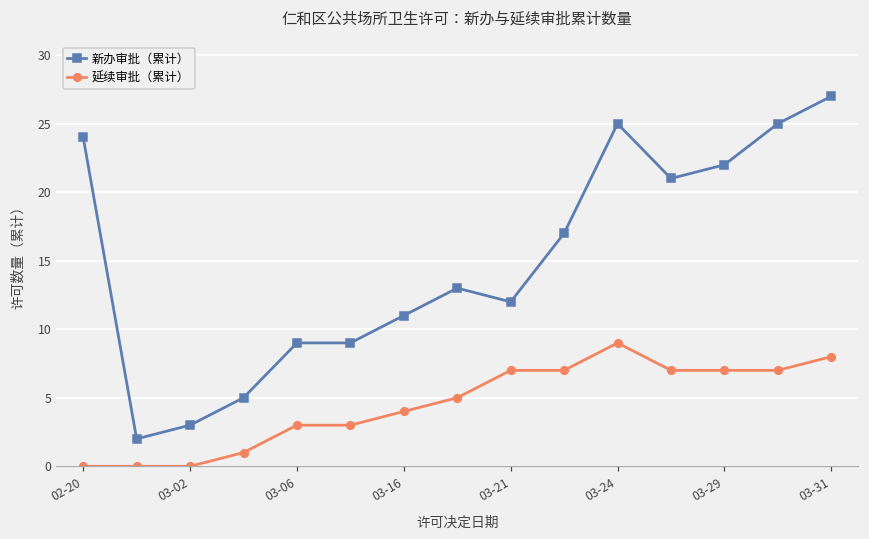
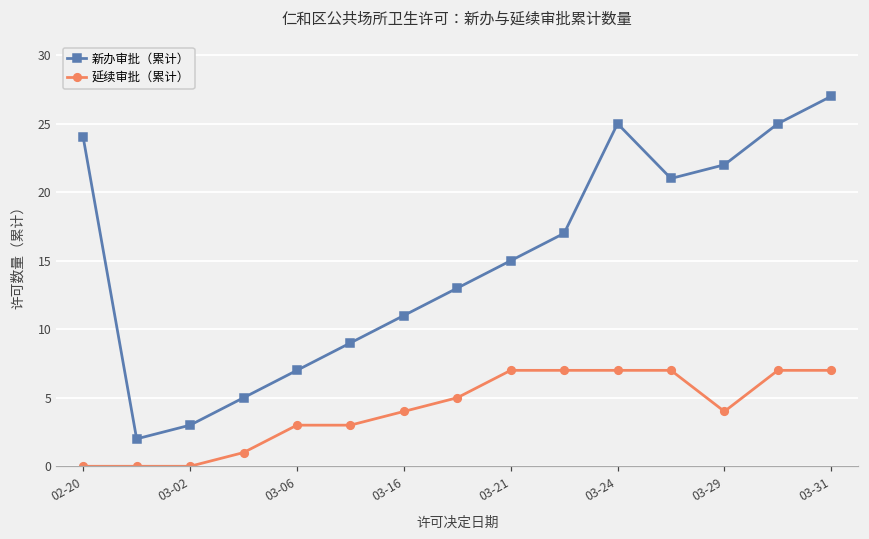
新办审批（累计）, 03-06: 9 -> 7
新办审批（累计）, 03-21: 12 -> 15
延续审批（累计）, 03-24: 9 -> 7
延续审批（累计）, 03-29: 7 -> 4
延续审批（累计）, 03-31: 8 -> 7
